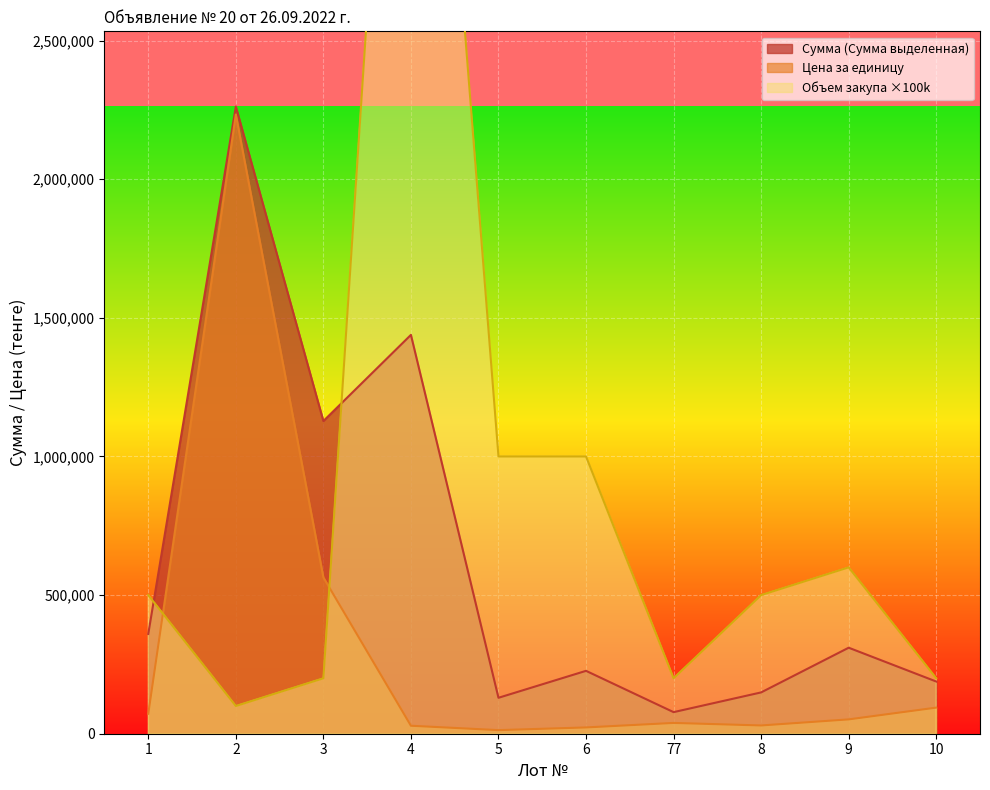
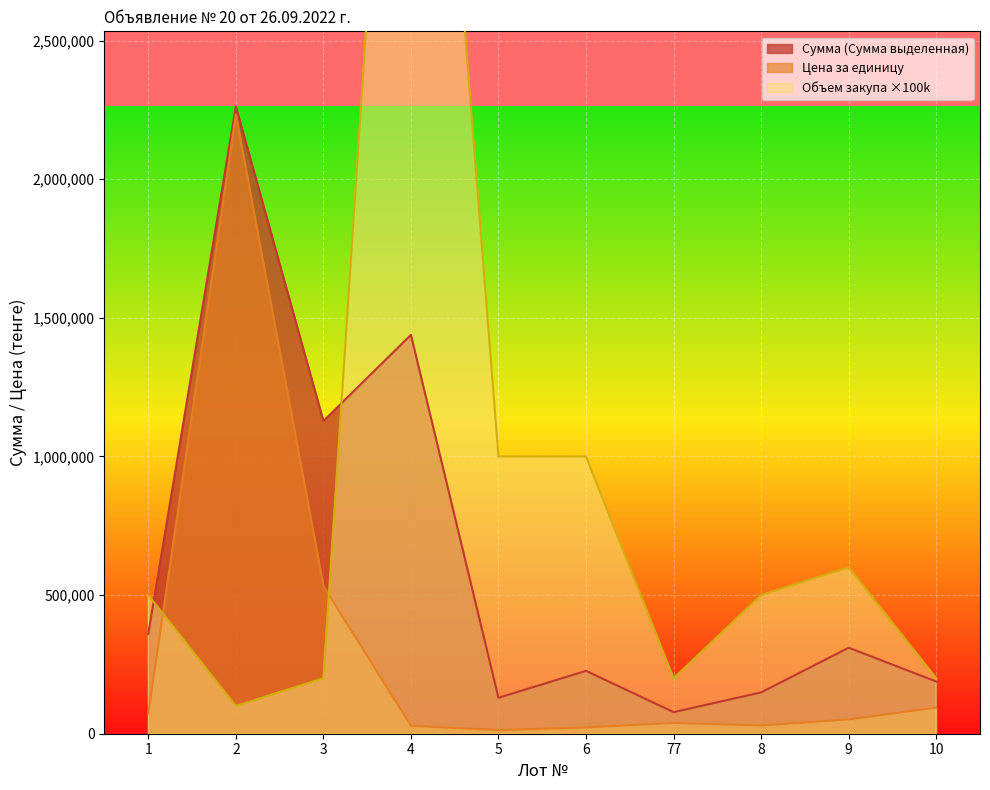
Цена за единицу, 3: 560,000 -> 530,000
